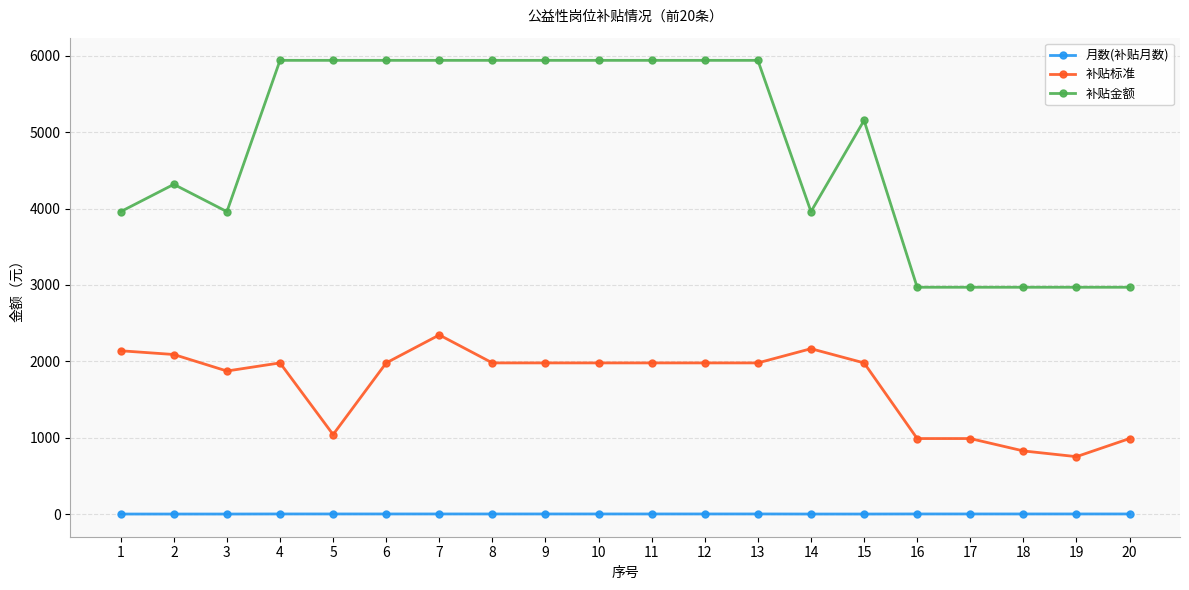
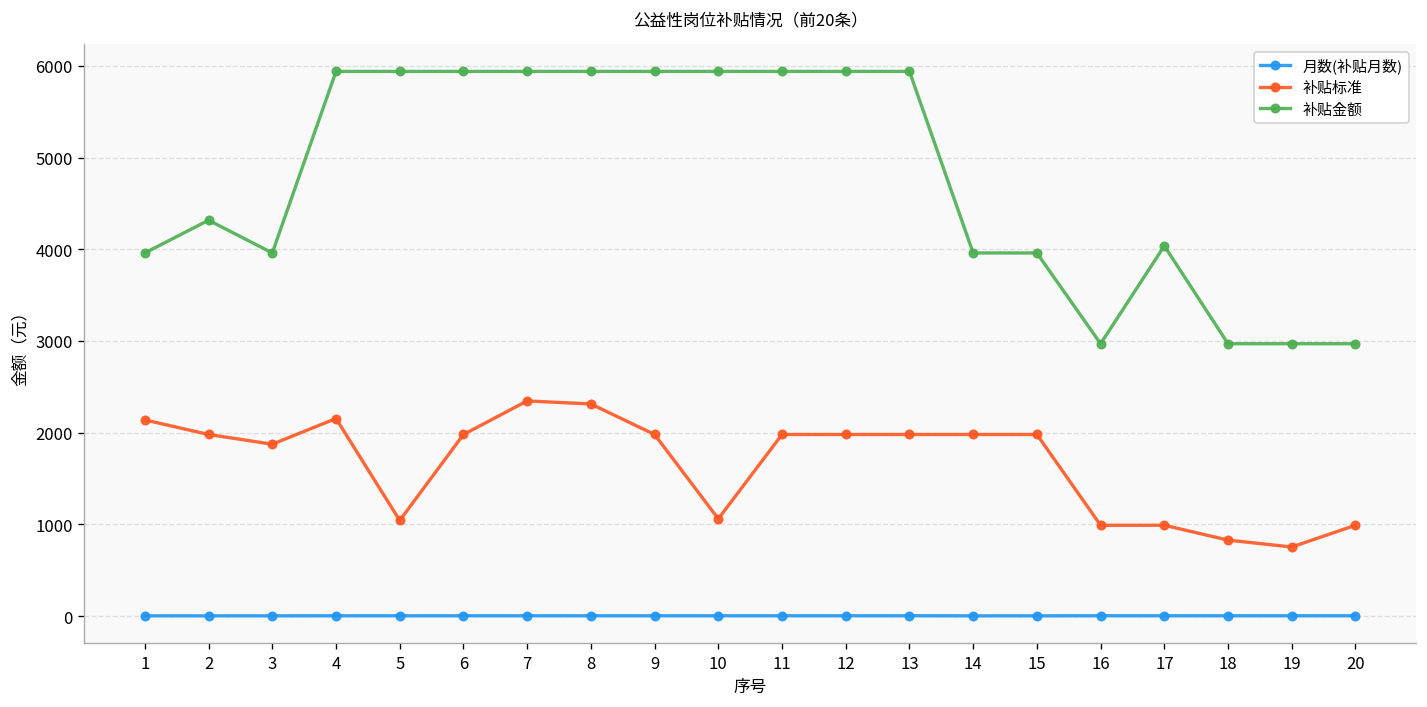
补贴标准, 2: 2100 -> 2000
补贴标准, 4: 2000 -> 2200
补贴标准, 8: 2000 -> 2300
补贴标准, 10: 2000 -> 1100
补贴标准, 14: 2200 -> 2000
补贴金额, 15: 5200 -> 4000
补贴金额, 17: 3000 -> 4000
